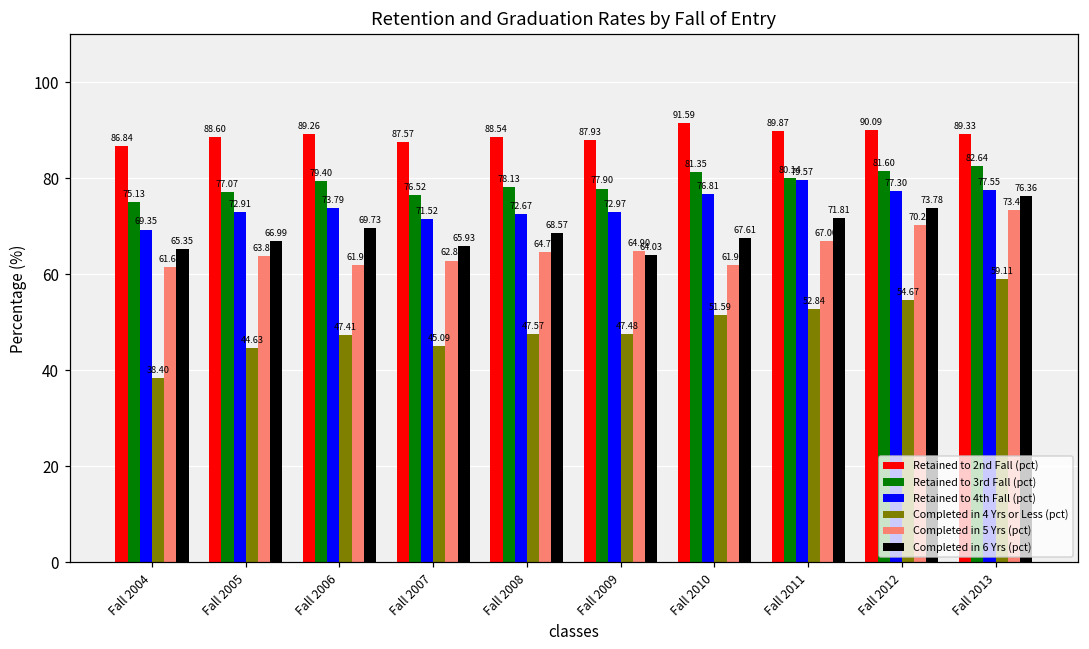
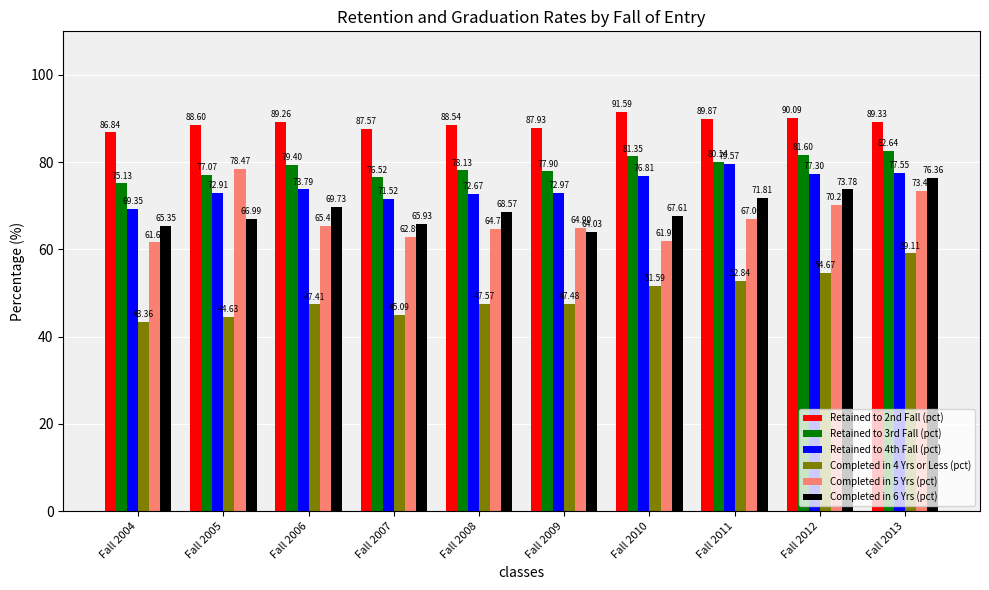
Completed in 4 Yrs or Less (pct), Fall 2004: 38.40 -> 43.36
Completed in 5 Yrs (pct), Fall 2005: 63.82 -> 78.47
Completed in 5 Yrs (pct), Fall 2006: 61.97 -> 65.41
